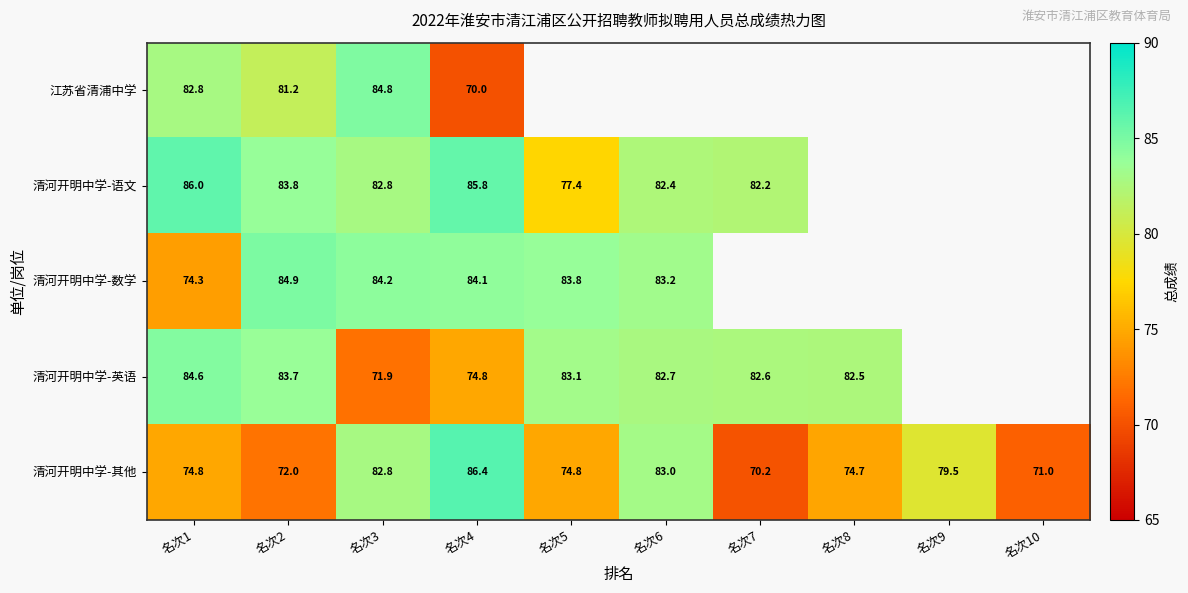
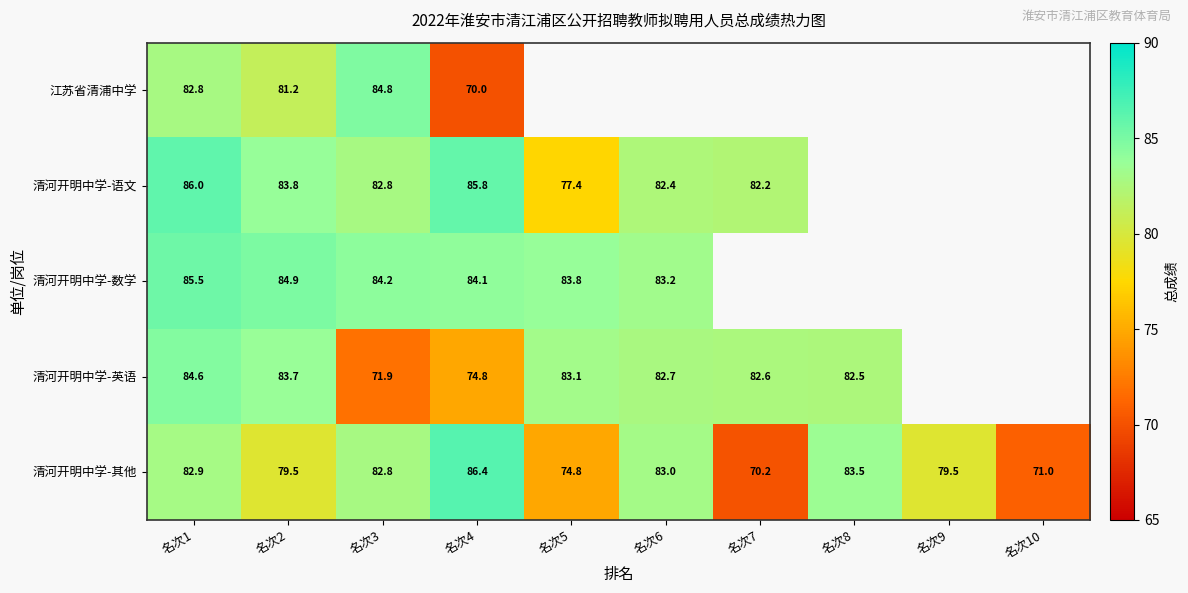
清河开明中学-数学, 名次1: 74.3 -> 85.5
清河开明中学-其他, 名次1: 74.8 -> 82.9
清河开明中学-其他, 名次2: 72.0 -> 79.5
清河开明中学-其他, 名次8: 74.7 -> 83.5
